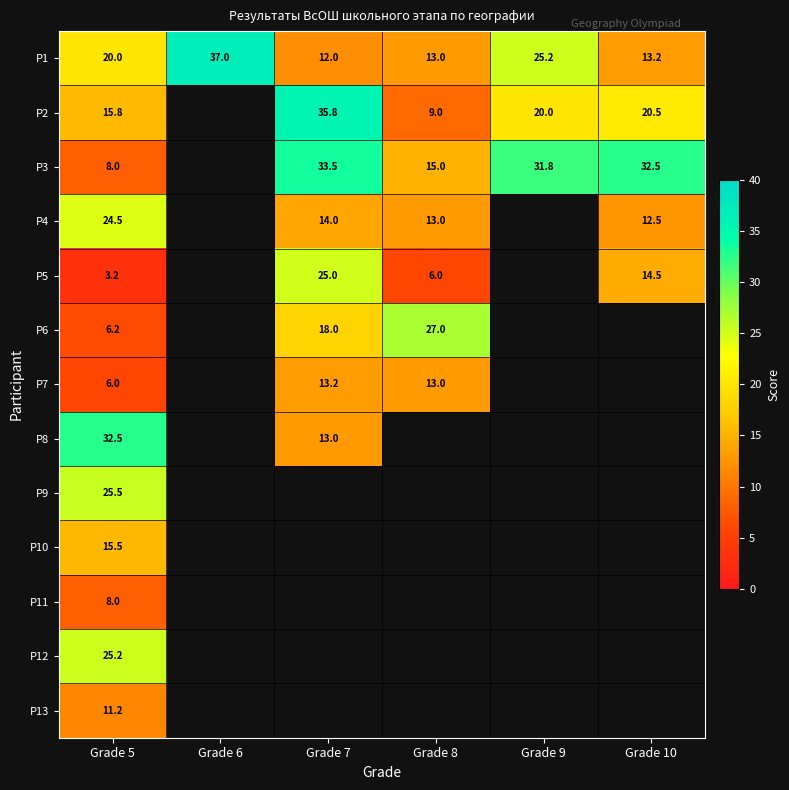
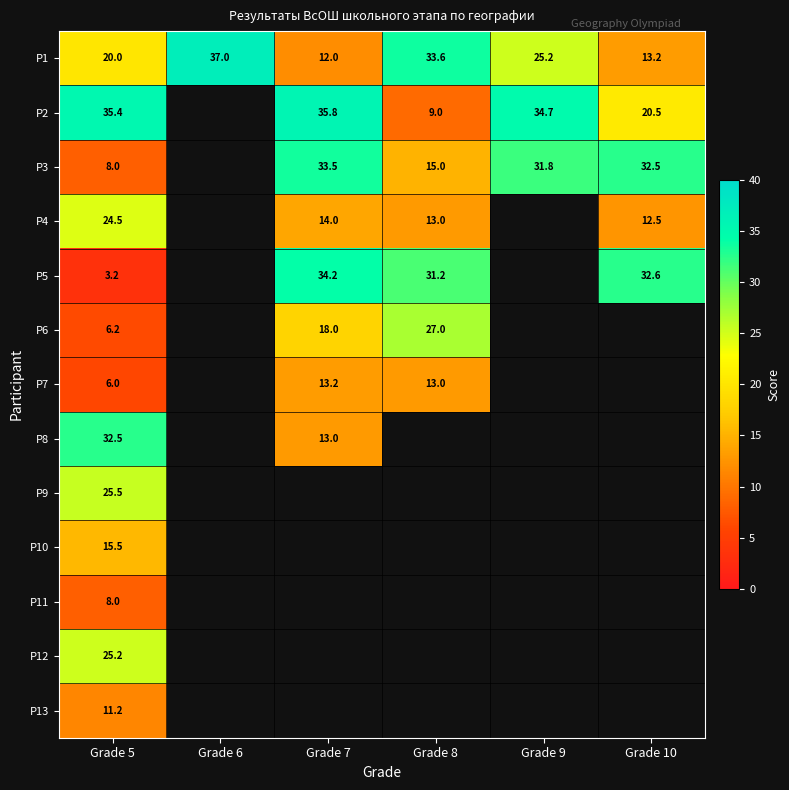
P1, Grade 8: 13.0 -> 33.6
P2, Grade 5: 15.8 -> 35.4
P2, Grade 9: 20.0 -> 34.7
P5, Grade 7: 25.0 -> 34.2
P5, Grade 8: 6.0 -> 31.2
P5, Grade 10: 14.5 -> 32.6
